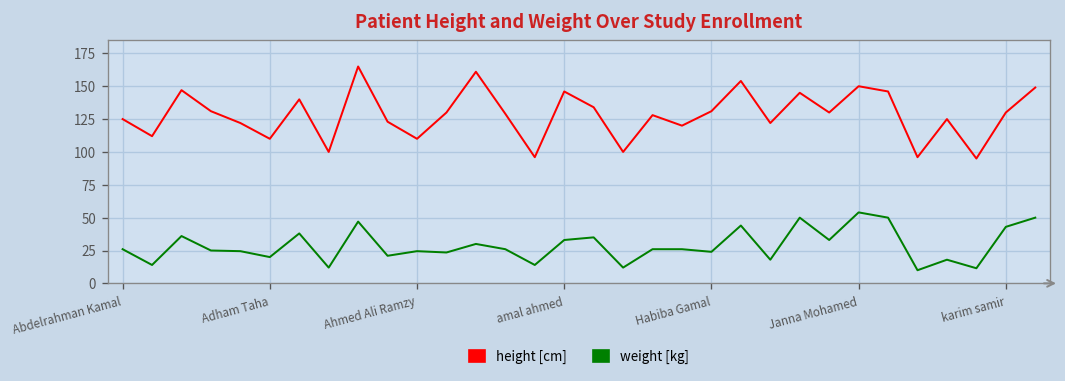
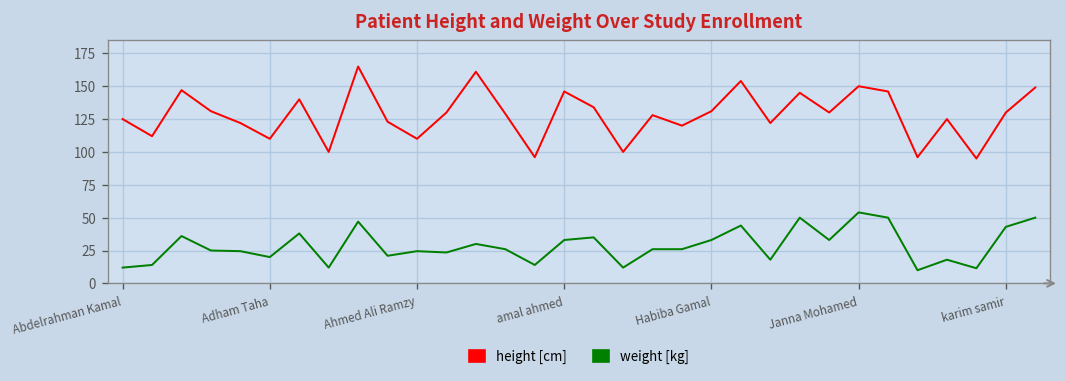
weight [kg], Abdelrahman Kamal: 26 -> 12
weight [kg], Habiba Gamal: 24 -> 33
